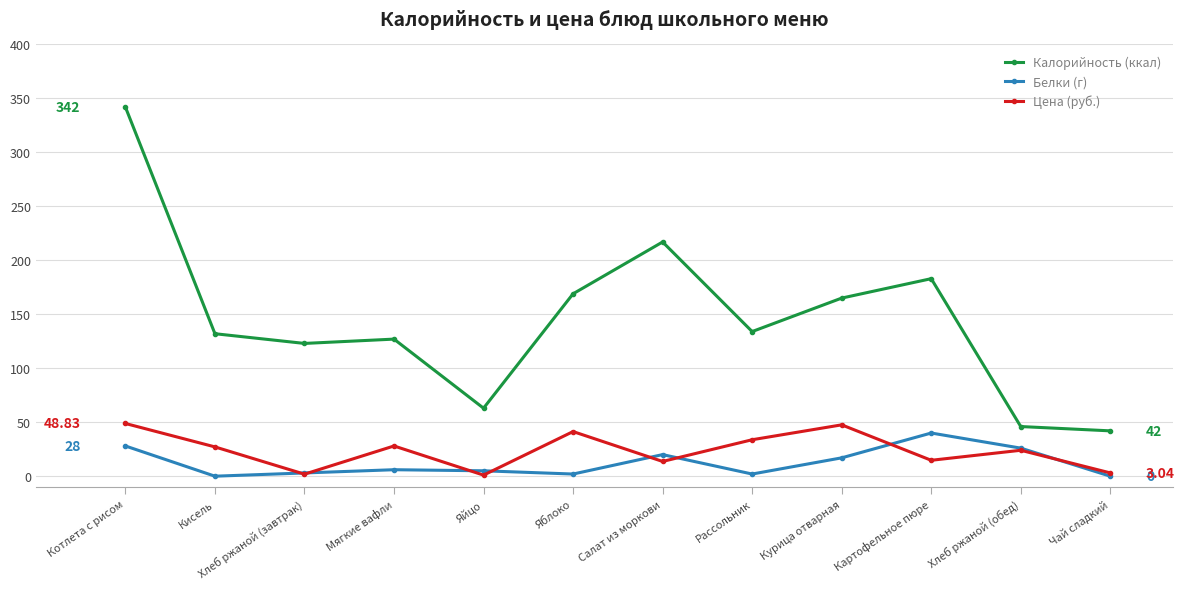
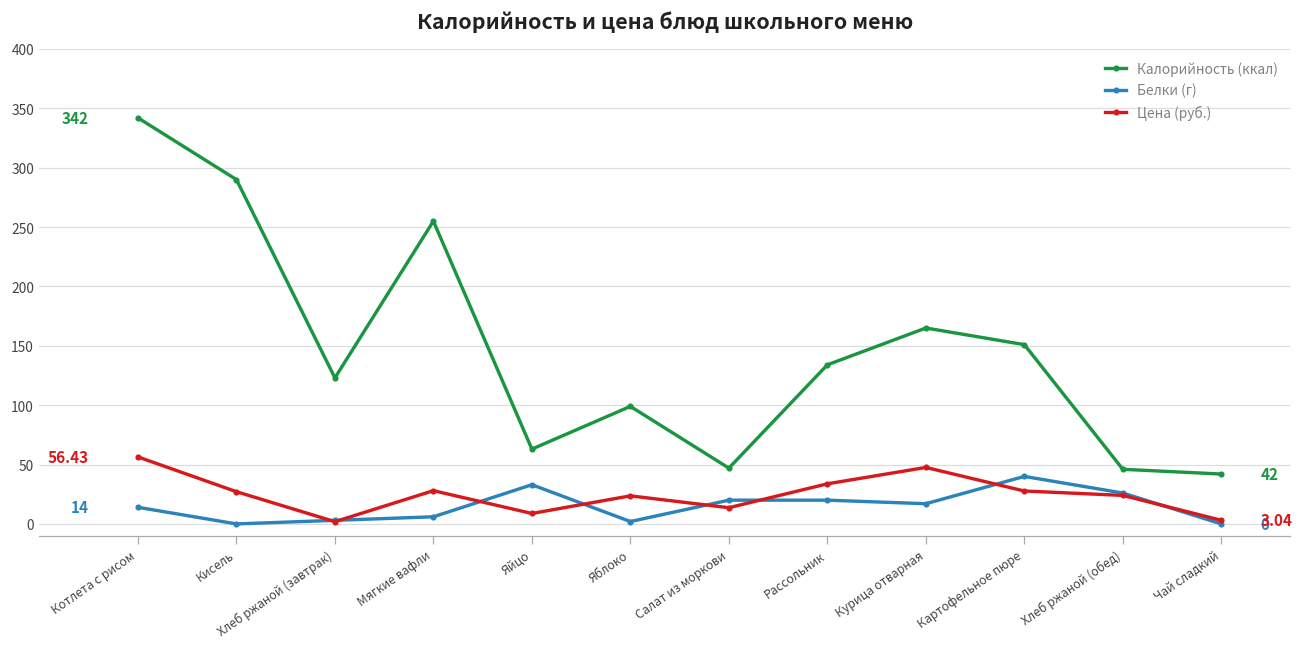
Белки (г), Котлета с рисом: 28 -> 14
Цена (руб.), Котлета с рисом: 48.83 -> 56.43
Калорийность (ккал), Кисель: 132 -> 290
Калорийность (ккал), Мягкие вафли: 127 -> 255
Белки (г), Яйцо: 5 -> 33
Цена (руб.), Яйцо: 1 -> 9
Калорийность (ккал), Яблоко: 169 -> 99
Цена (руб.), Яблоко: 41 -> 24
Калорийность (ккал), Салат из моркови: 217 -> 47
Белки (г), Рассольник: 2 -> 20
Калорийность (ккал), Картофельное пюре: 183 -> 151
Цена (руб.), Картофельное пюре: 15 -> 28
